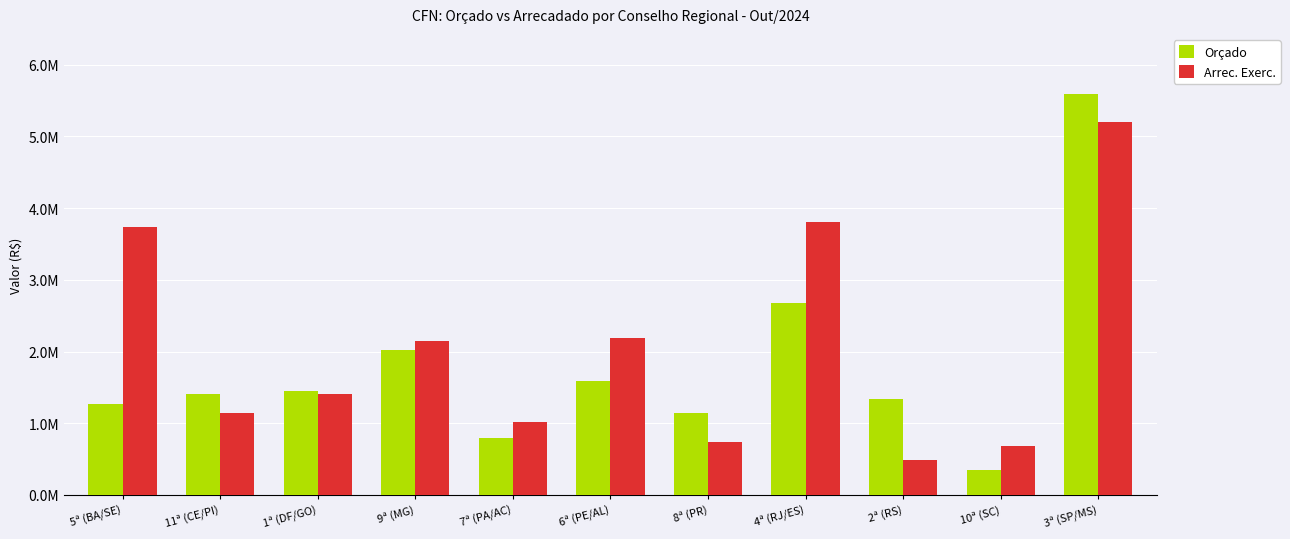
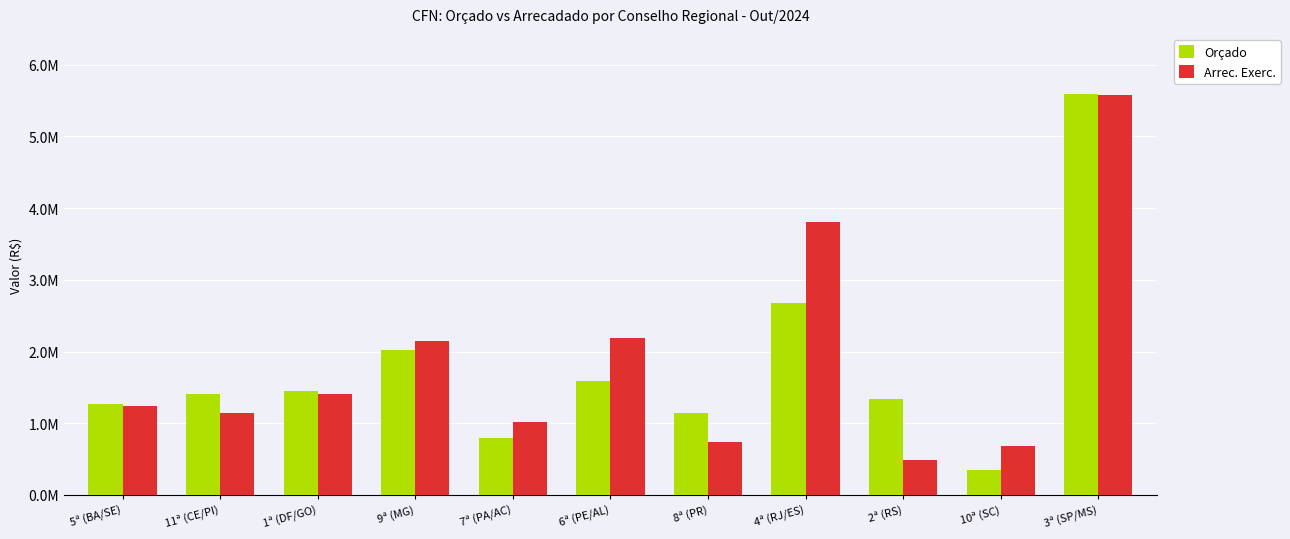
Arrec. Exerc., 5ª (BA/SE): 3700000 -> 1200000
Arrec. Exerc., 3ª (SP/MS): 5200000 -> 5600000
